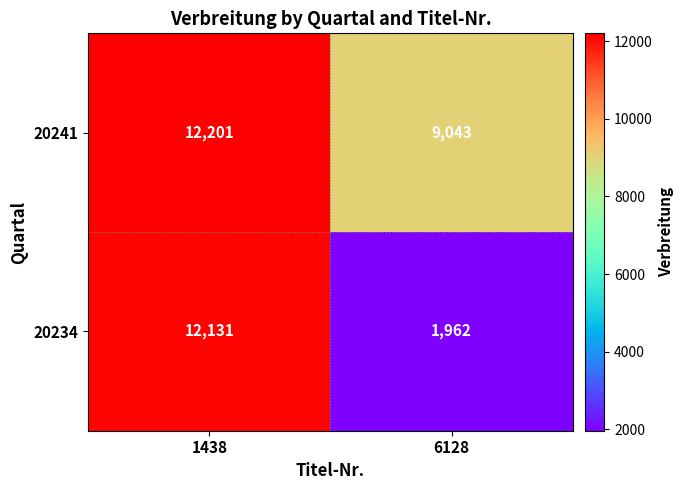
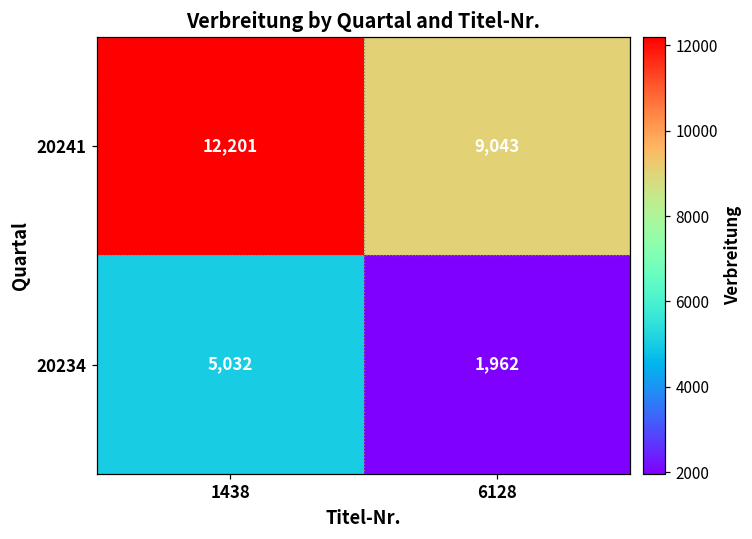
20234, 1438: 12,131 -> 5,032
